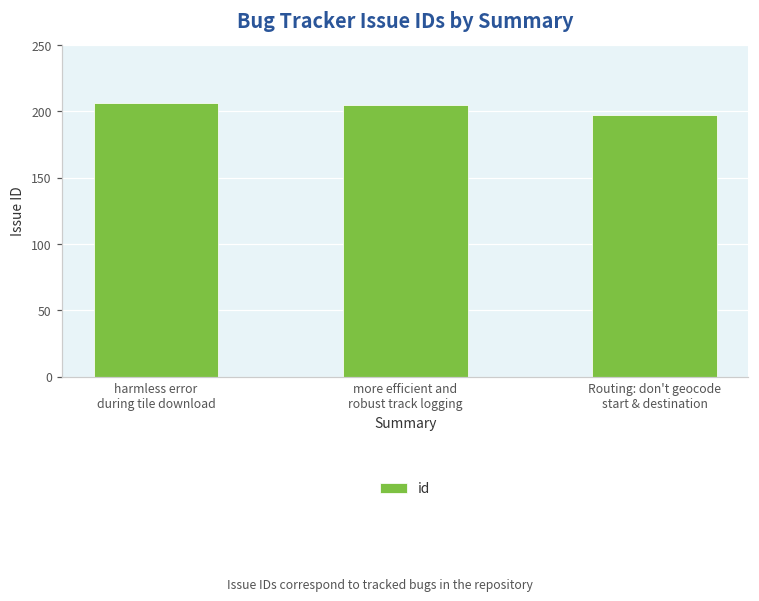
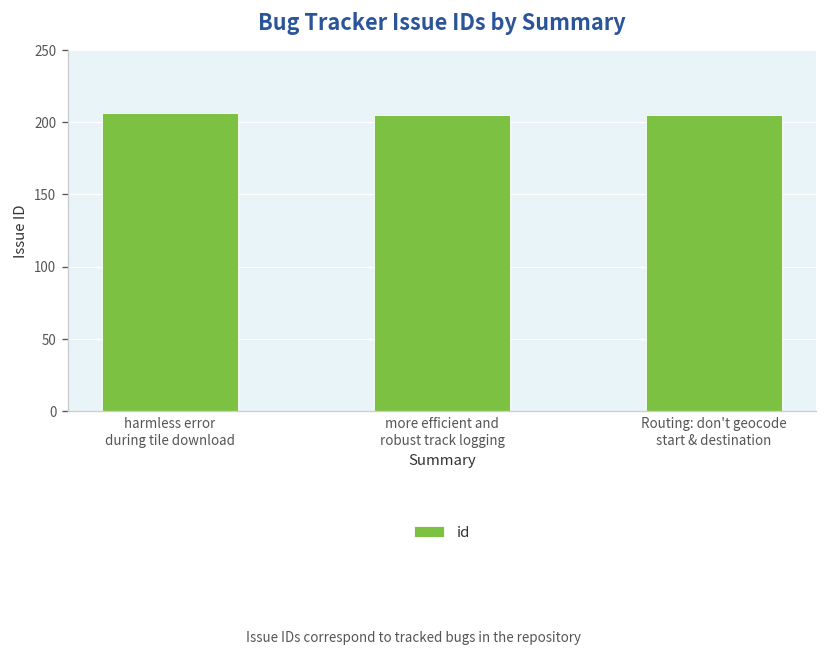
Routing: don't geocode start & destination: 197 -> 205
